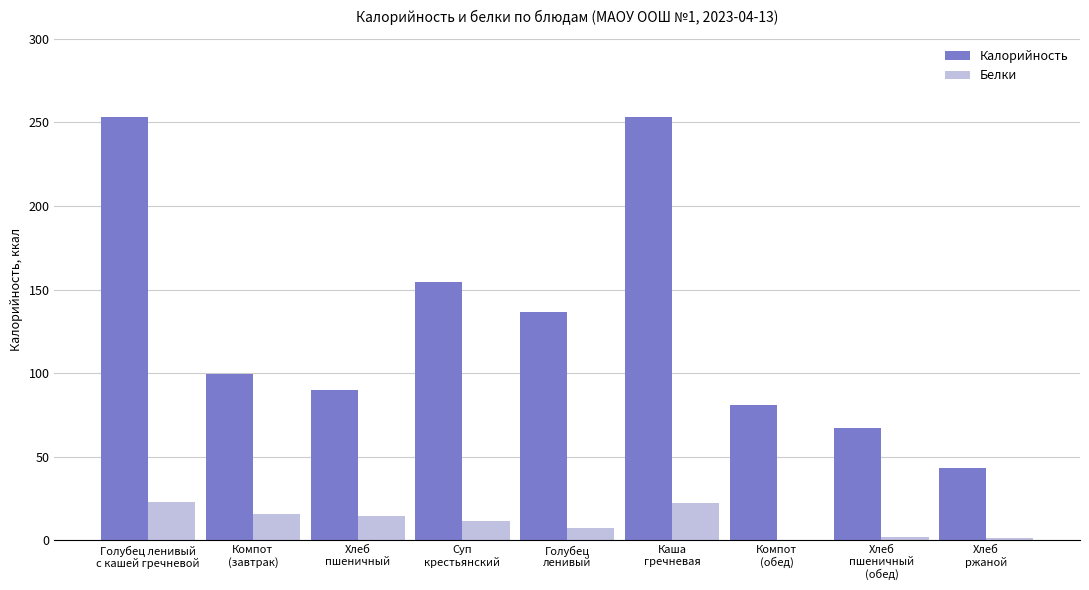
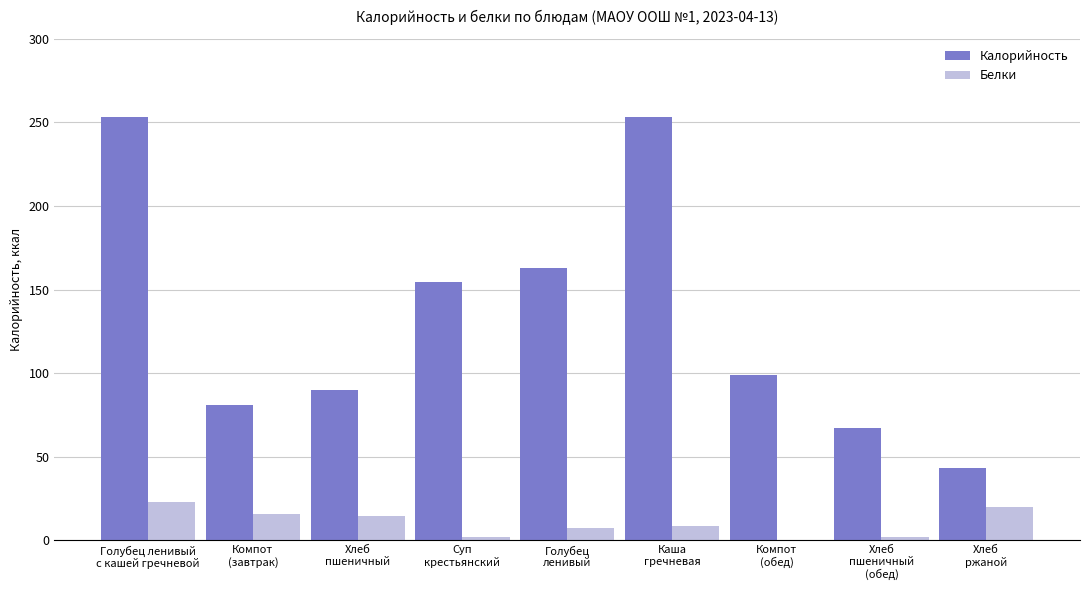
Калорийность, Компот (завтрак): 100 -> 81
Белки, Суп крестьянский: 12 -> 2
Калорийность, Голубец ленивый: 137 -> 163
Белки, Каша гречневая: 22 -> 9
Калорийность, Компот (обед): 81 -> 99
Белки, Хлеб ржаной: 2 -> 20
